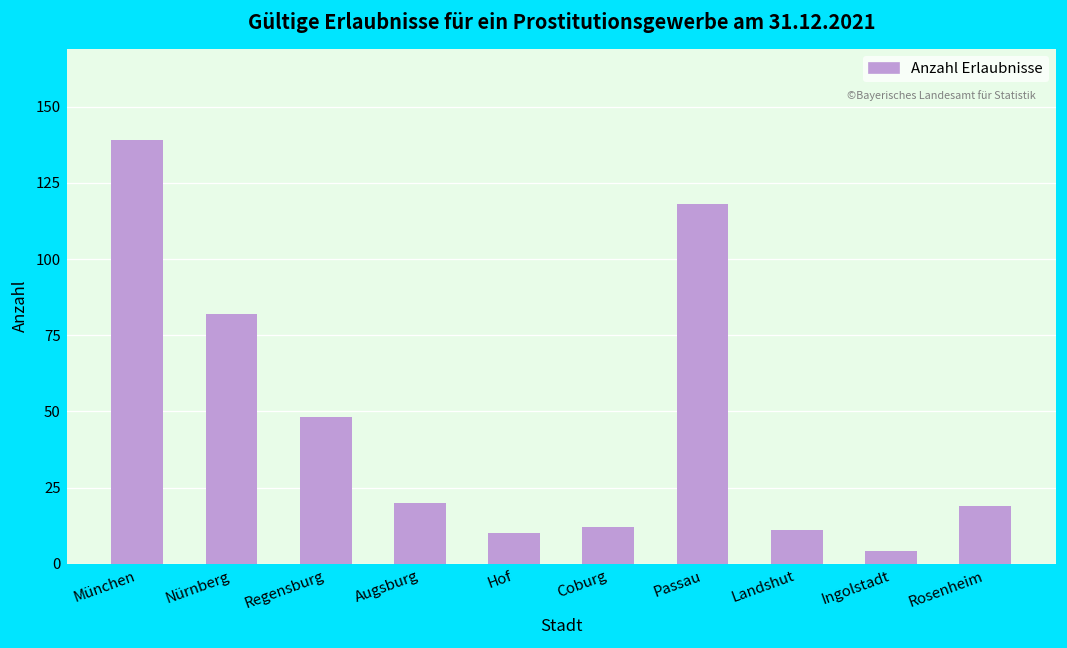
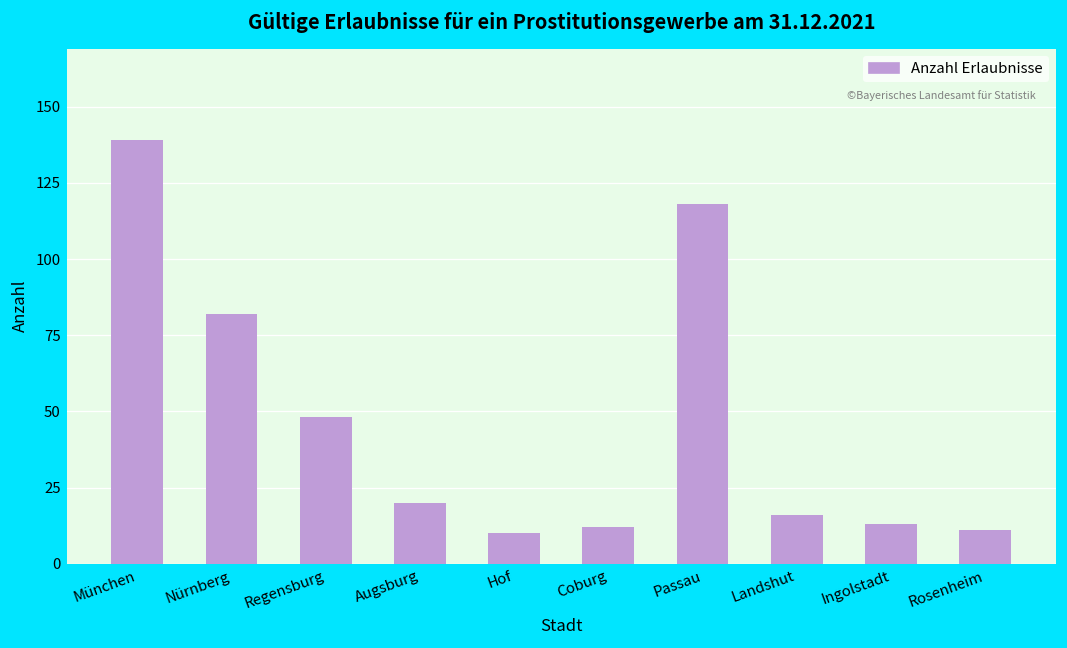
Landshut: 11 -> 16
Ingolstadt: 4 -> 13
Rosenheim: 19 -> 11
